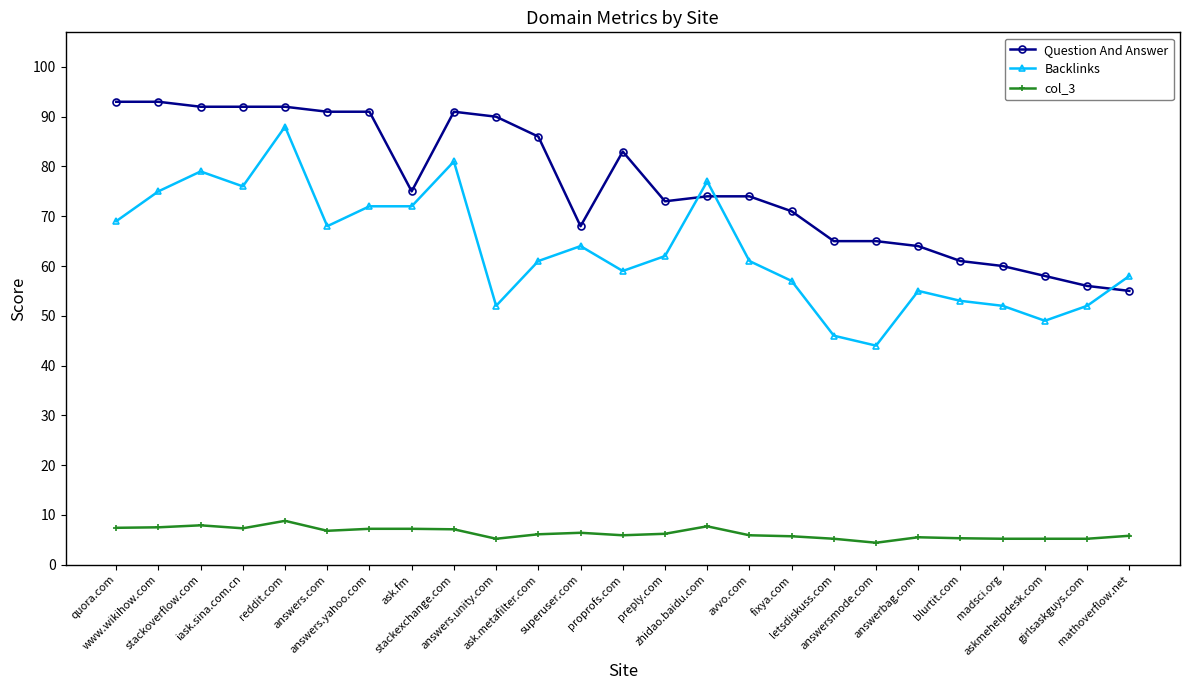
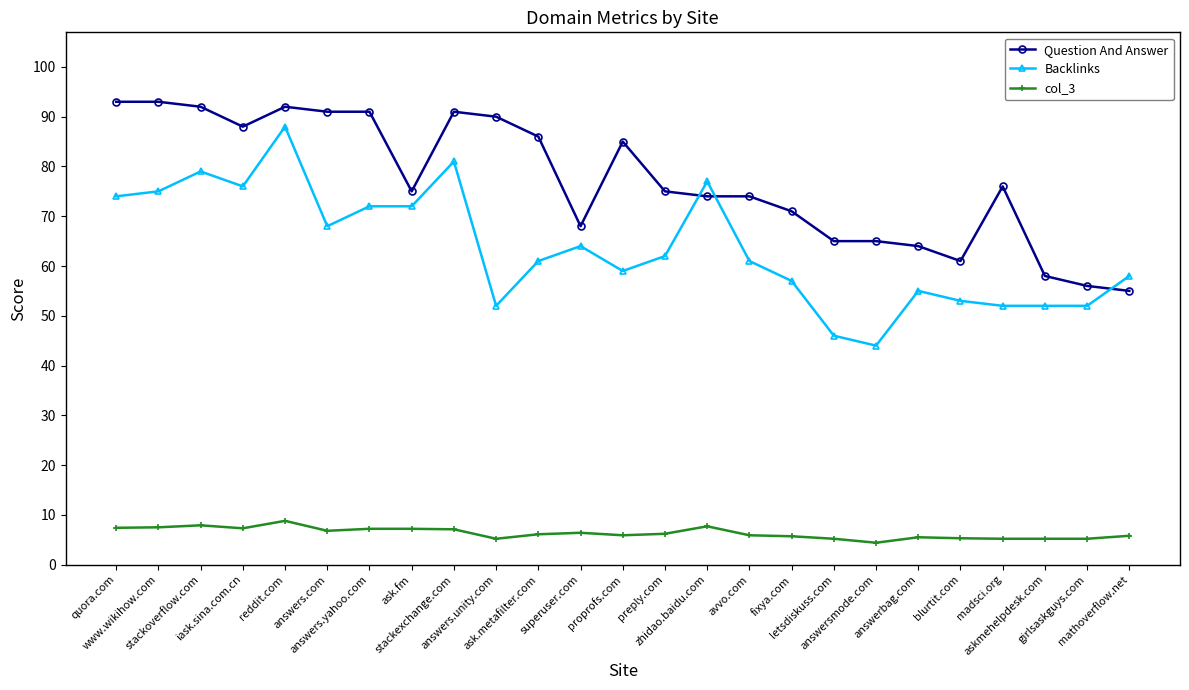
Backlinks, quora.com: 69 -> 74
Question And Answer, iask.sina.com.cn: 92 -> 88
Question And Answer, proprofs.com: 83 -> 85
Question And Answer, preply.com: 73 -> 75
Question And Answer, madsci.org: 60 -> 76
Backlinks, askmehelpdesk.com: 49 -> 52
